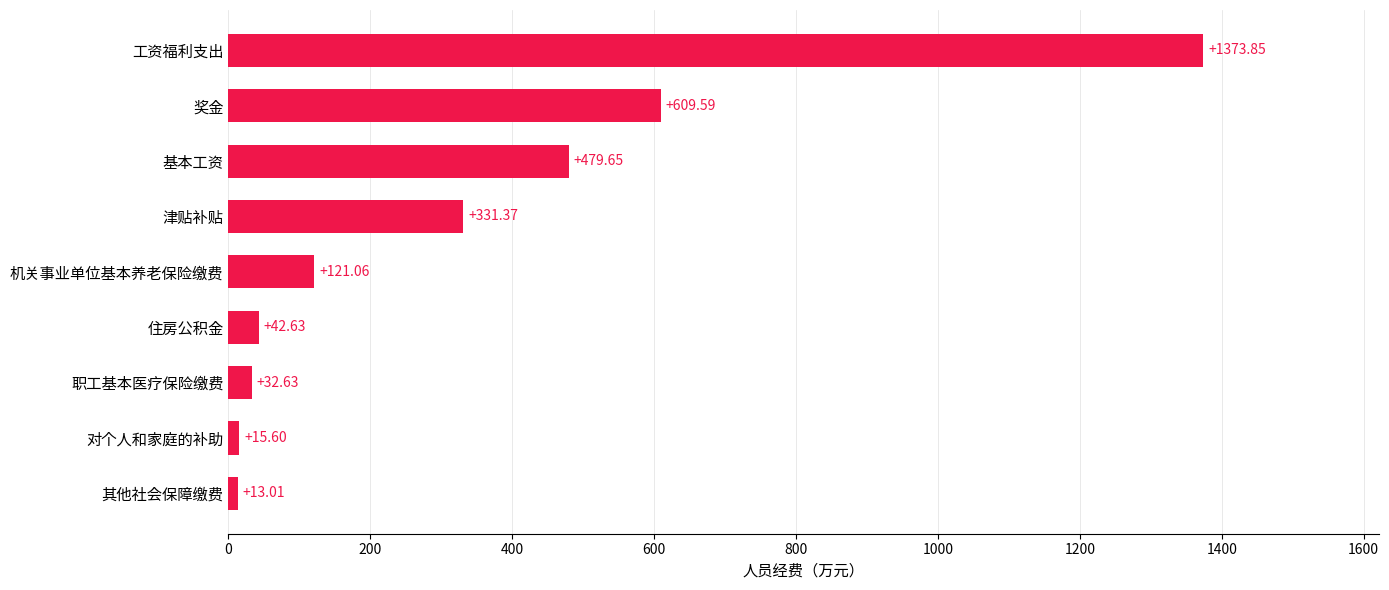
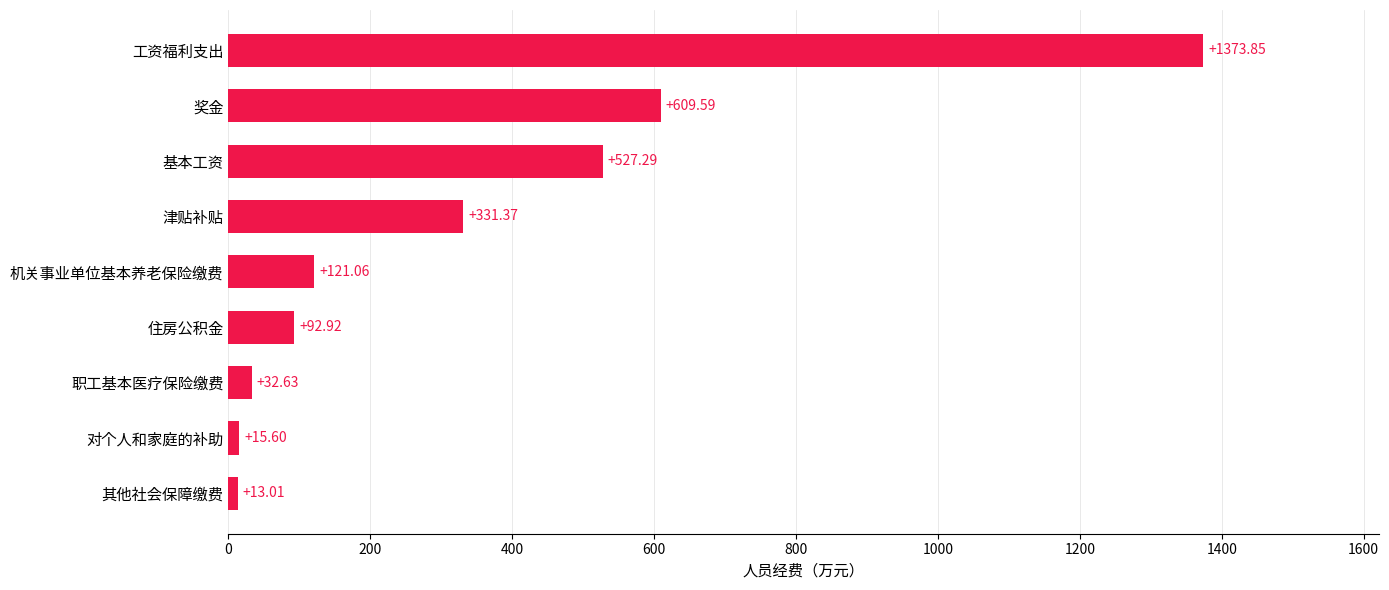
基本工资: +479.65 -> +527.29
住房公积金: +42.63 -> +92.92
